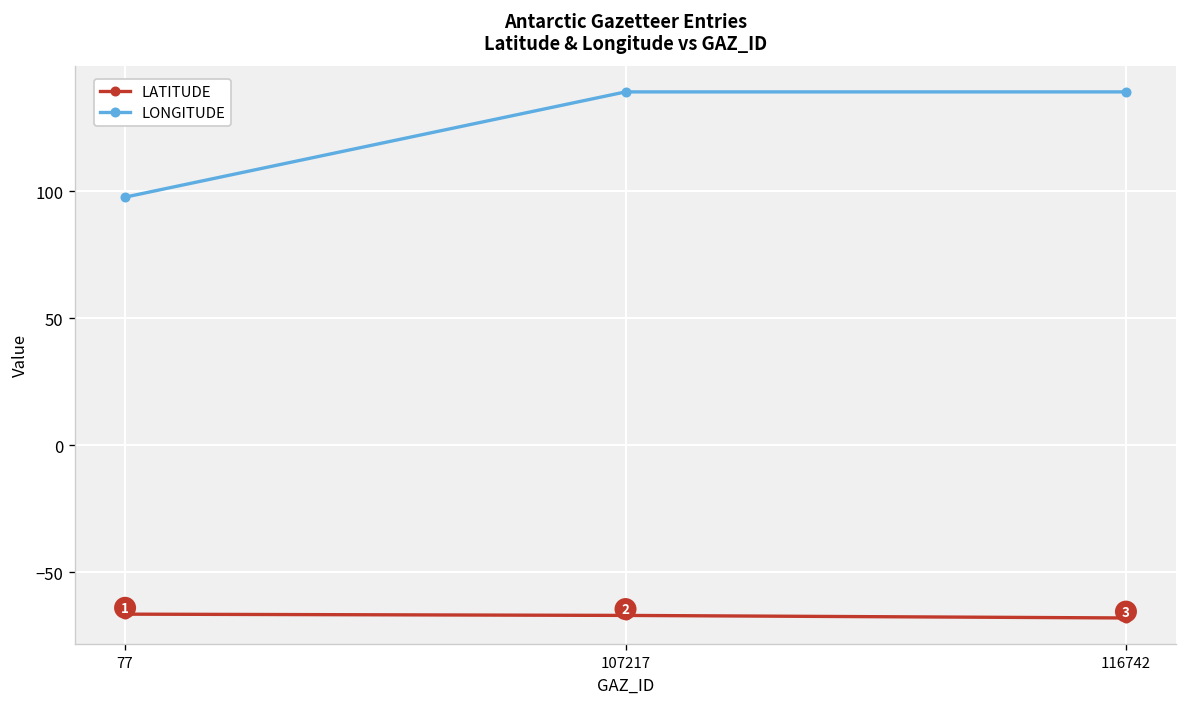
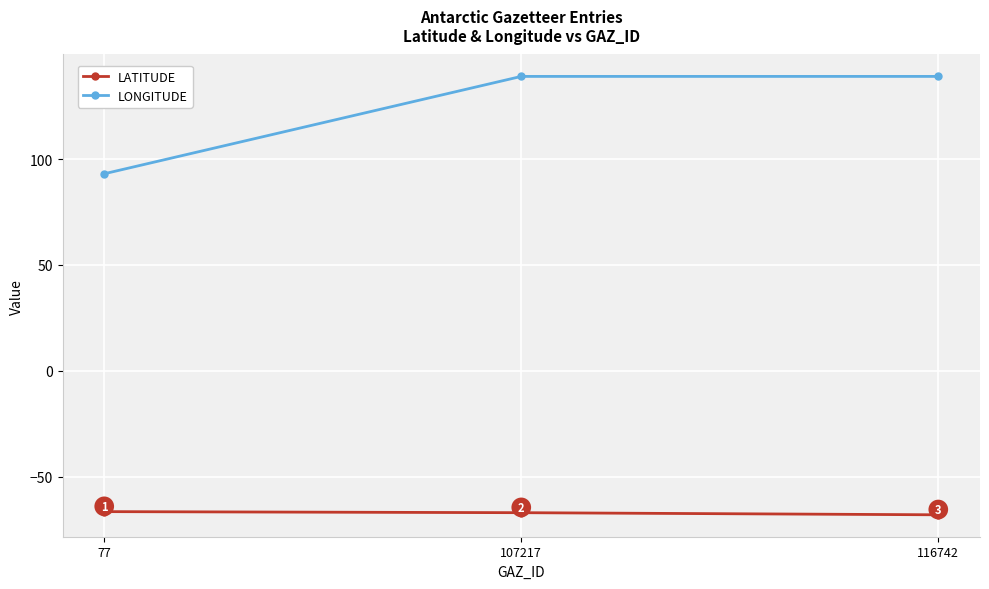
LONGITUDE, 77: 98 -> 93
